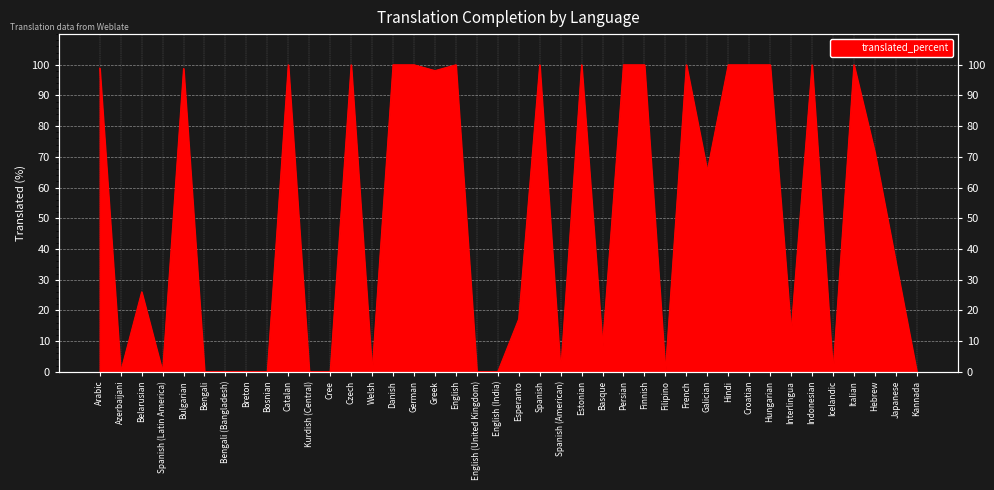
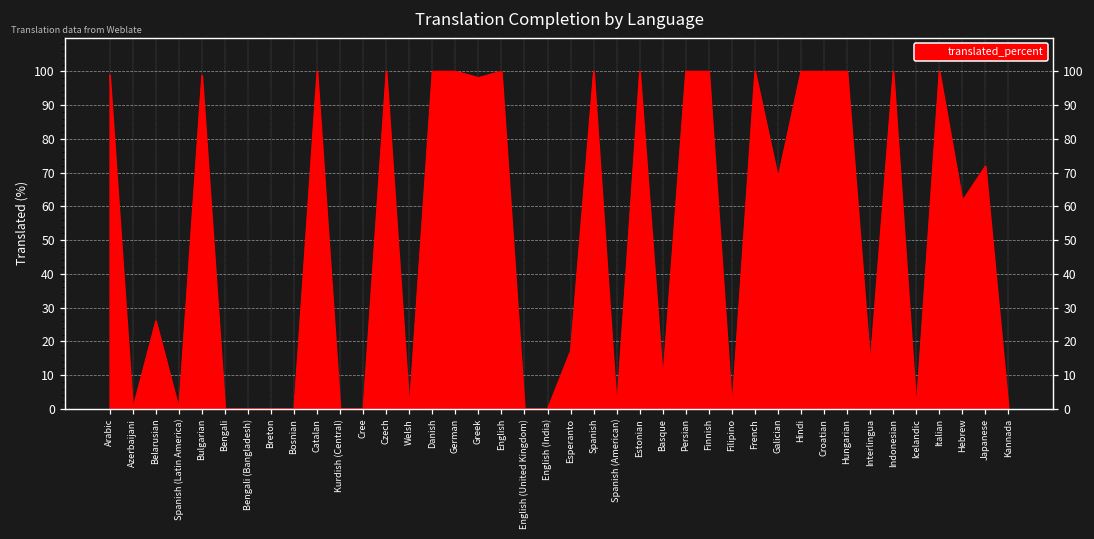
Galician: 65 -> 68
Hebrew: 71 -> 62
Japanese: 36 -> 72
